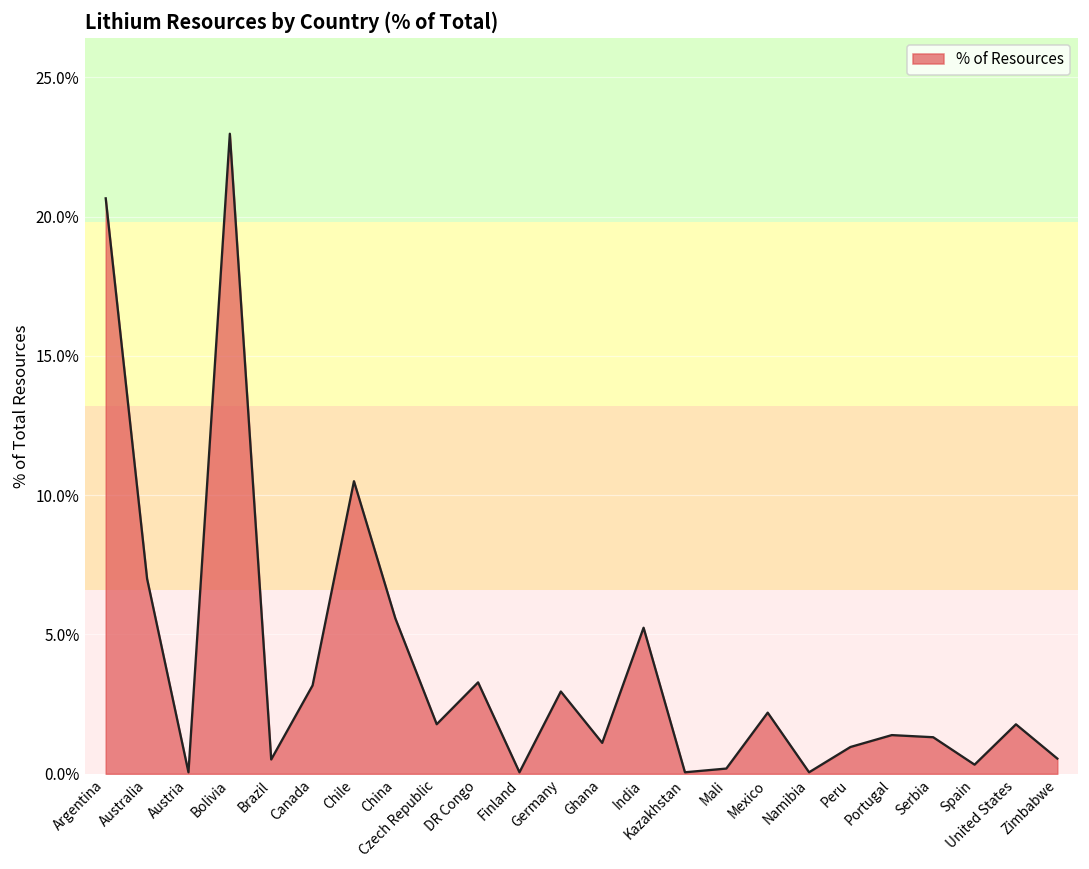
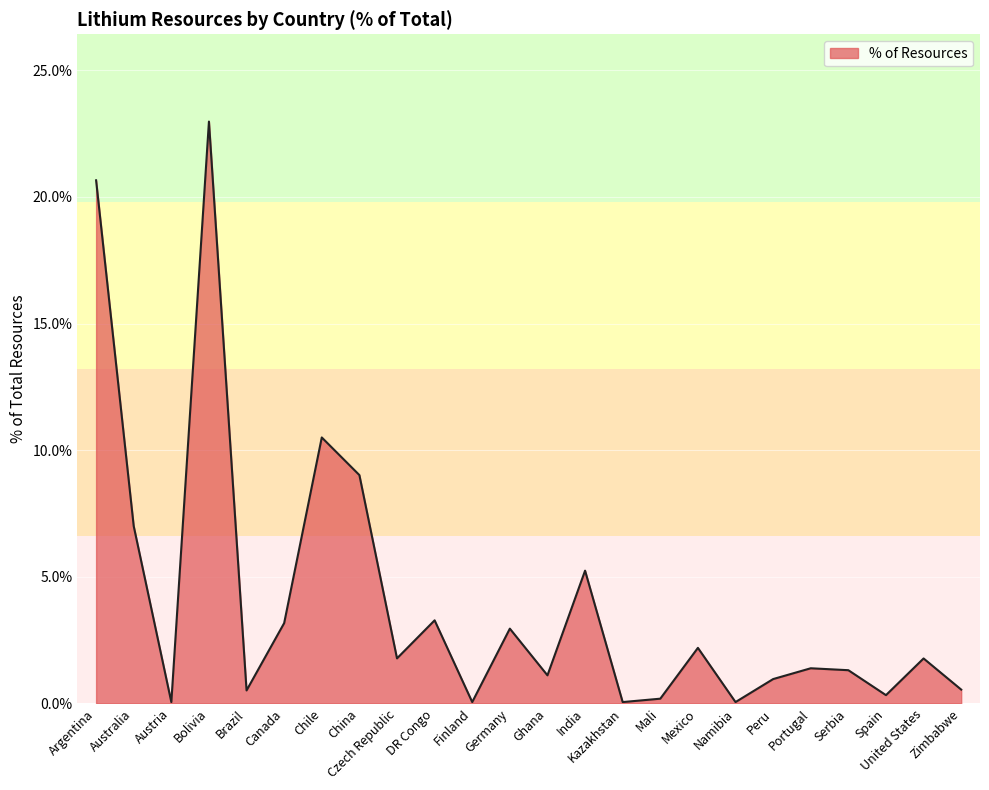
China: 5.6% -> 9.0%
